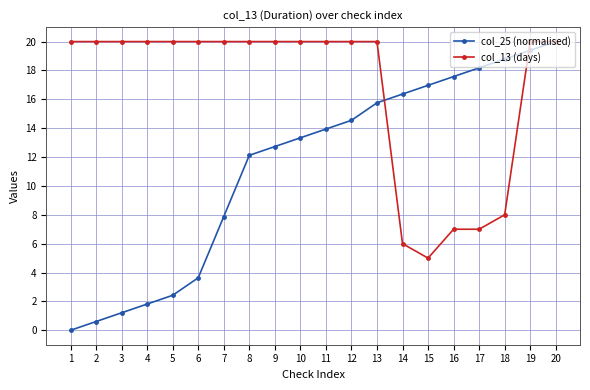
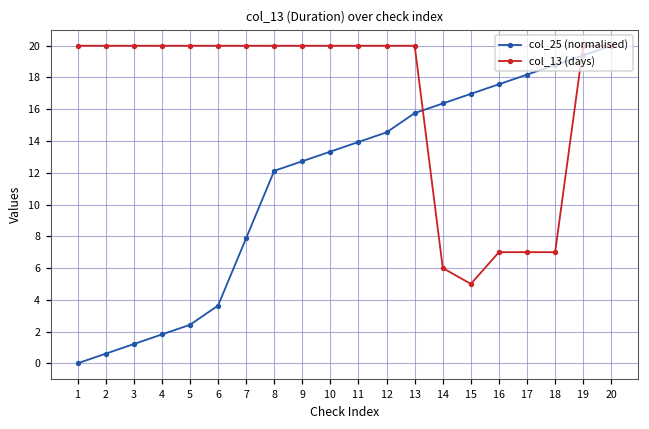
col_13 (days), 18: 8 -> 7
